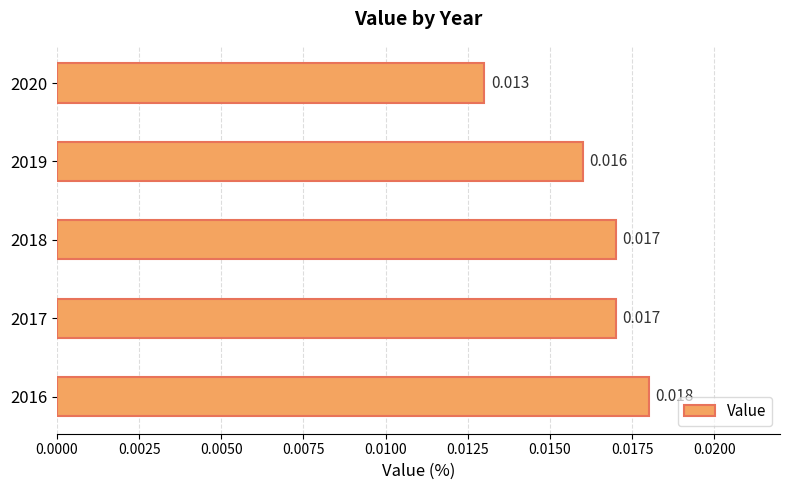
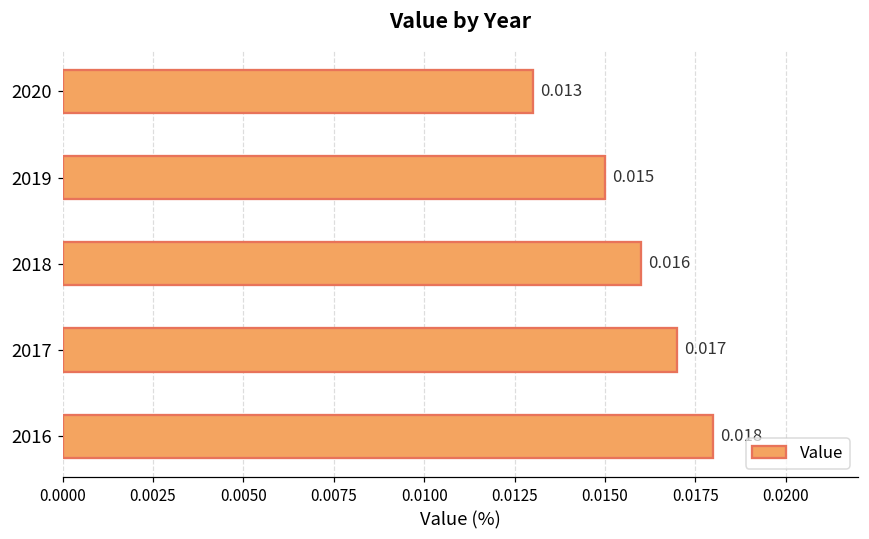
2019: 0.016 -> 0.015
2018: 0.017 -> 0.016
